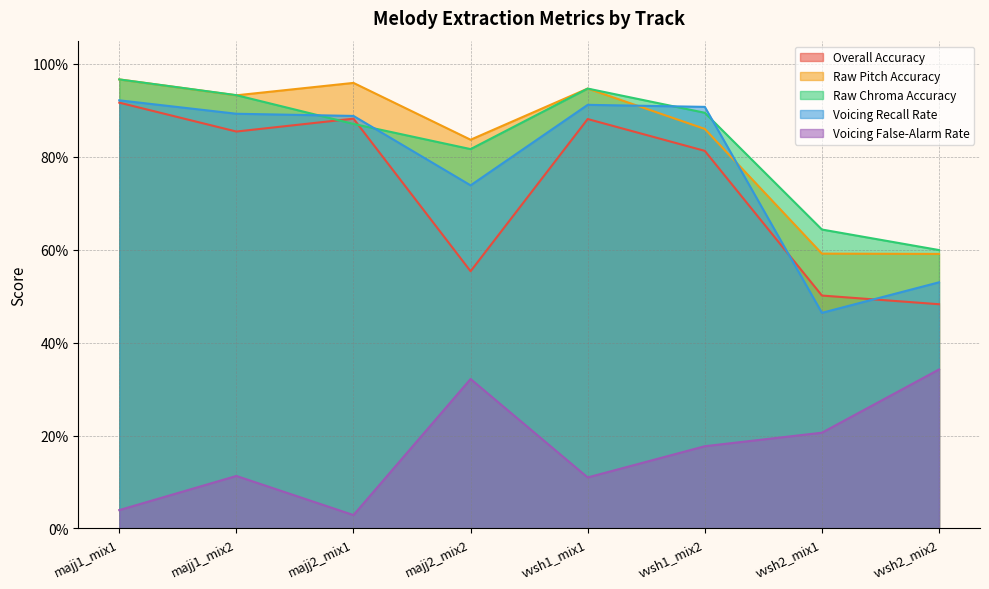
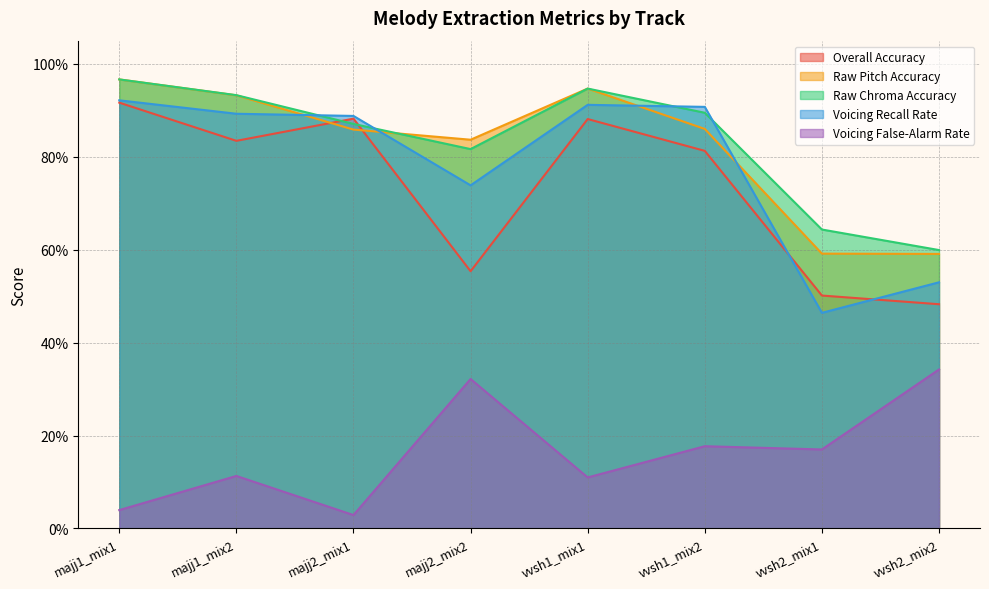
Overall Accuracy, majj1_mix2: 85% -> 83%
Raw Pitch Accuracy, majj2_mix1: 96% -> 86%
Voicing False-Alarm Rate, vvsh2_mix1: 21% -> 17%
